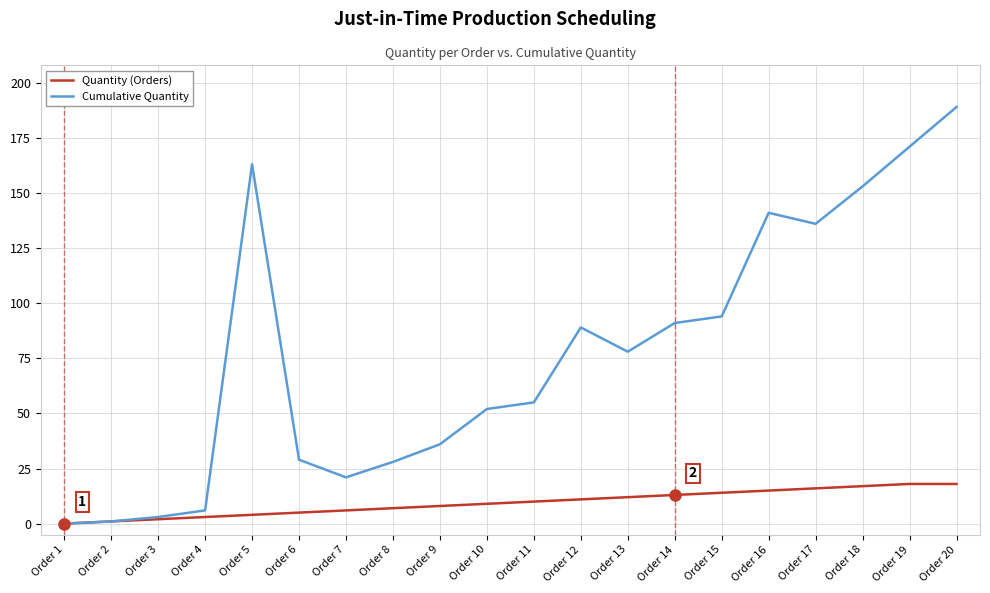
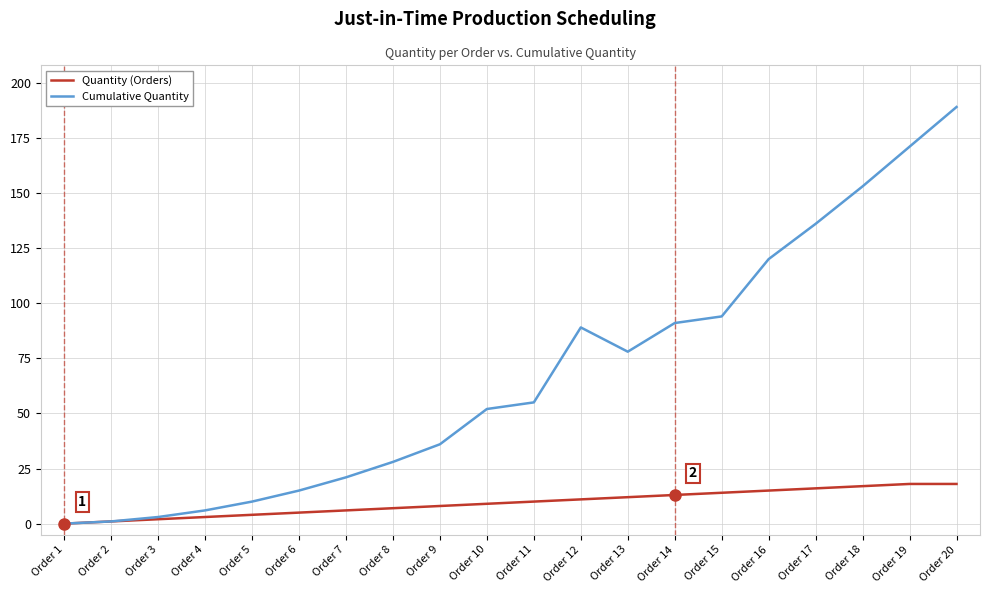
Cumulative Quantity, Order 5: 163 -> 10
Cumulative Quantity, Order 6: 29 -> 15
Cumulative Quantity, Order 16: 141 -> 120
